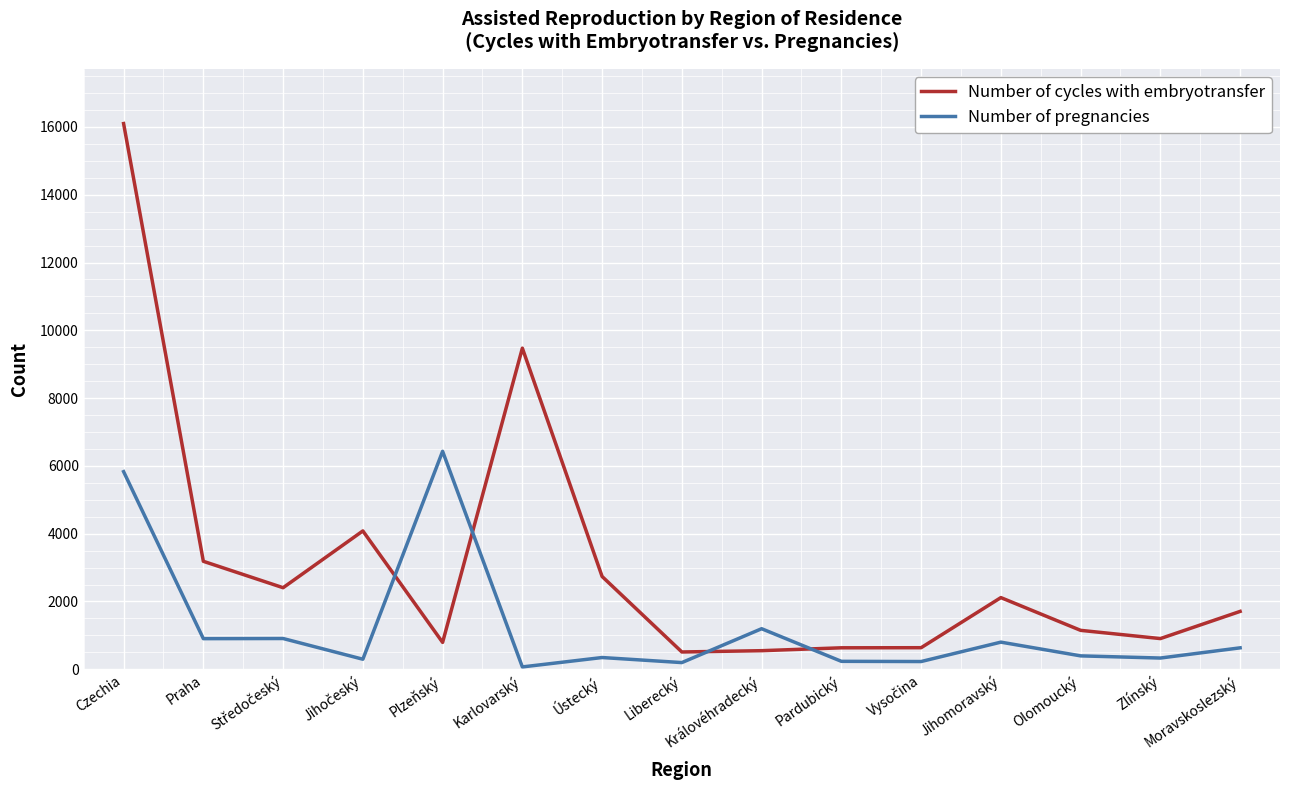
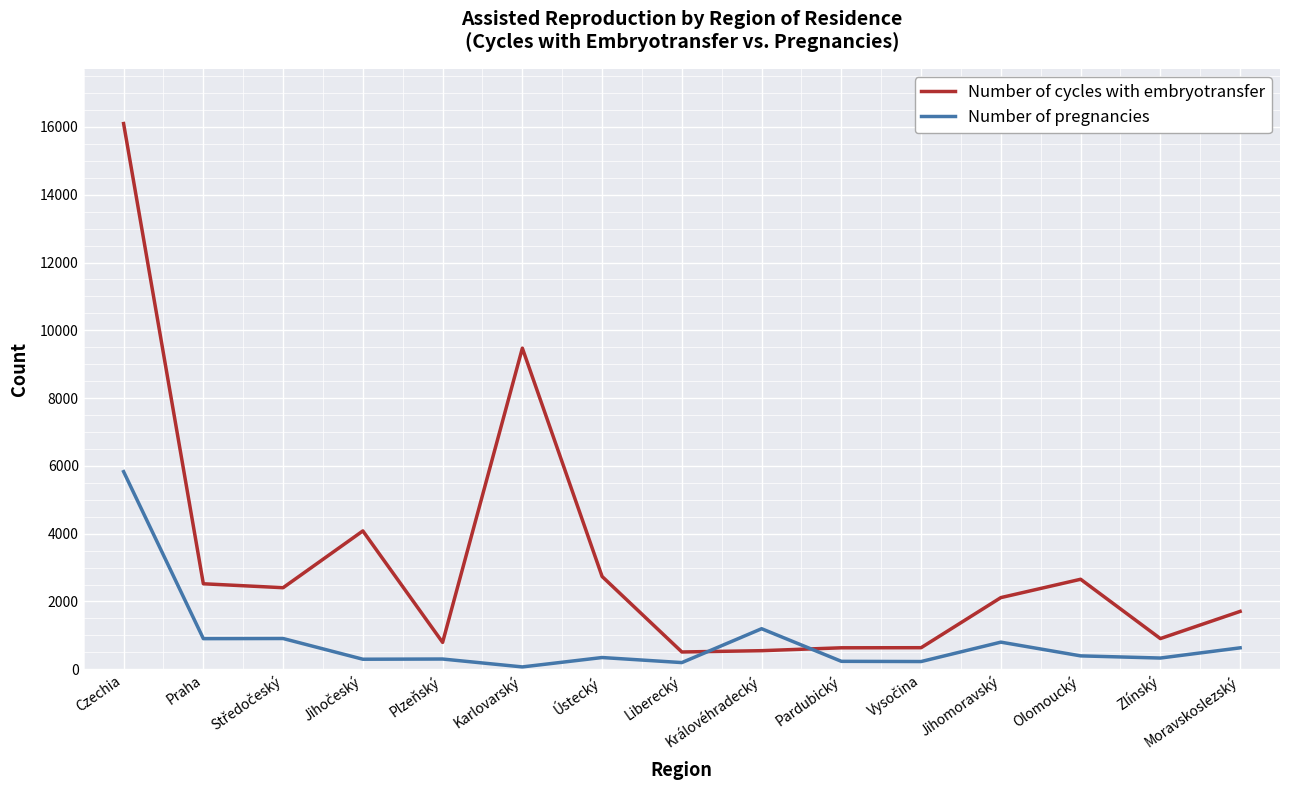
Number of cycles with embryotransfer, Praha: 3200 -> 2500
Number of pregnancies, Plzeňský: 6400 -> 300
Number of cycles with embryotransfer, Olomoucký: 1100 -> 2700
